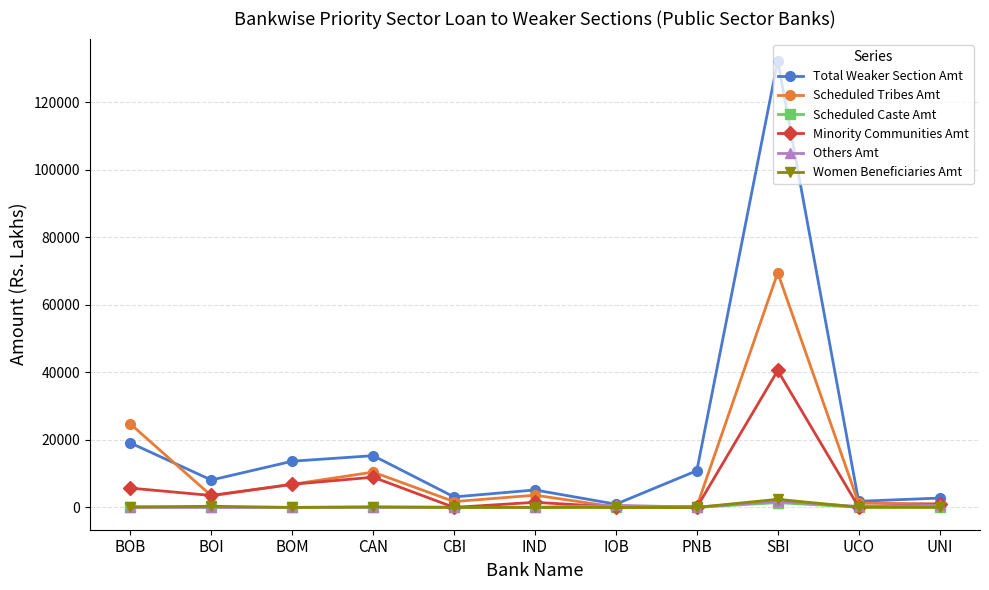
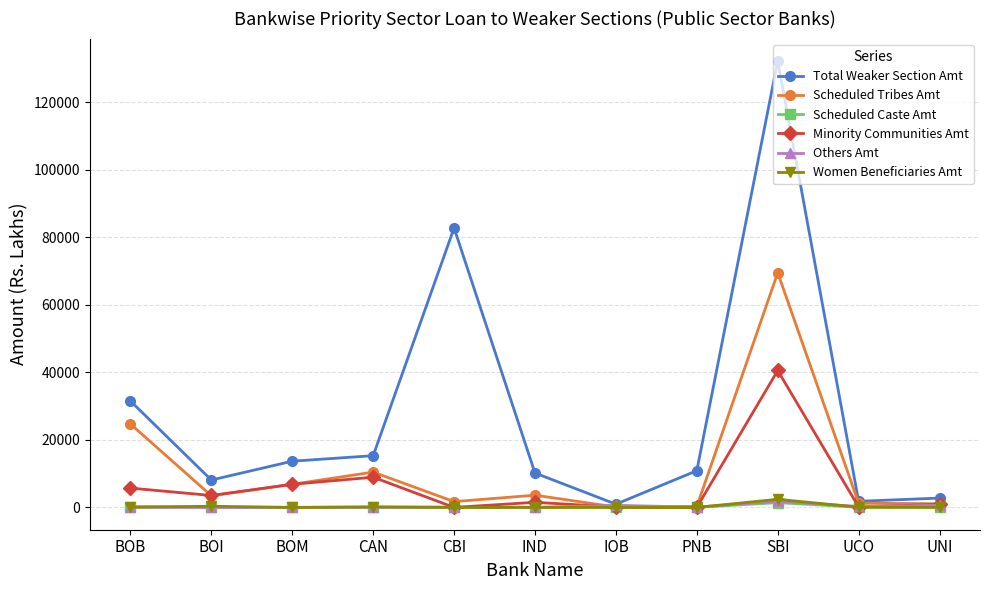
Total Weaker Section Amt, BOB: 19000 -> 32000
Total Weaker Section Amt, CBI: 3000 -> 83000
Total Weaker Section Amt, IND: 5000 -> 10000
